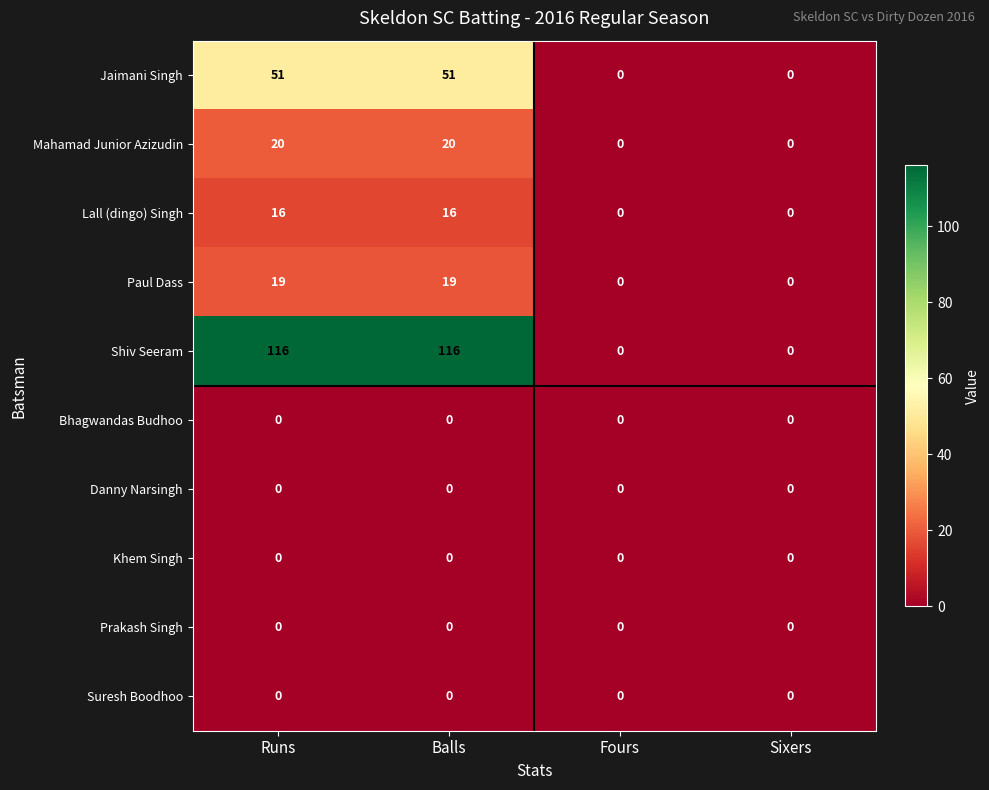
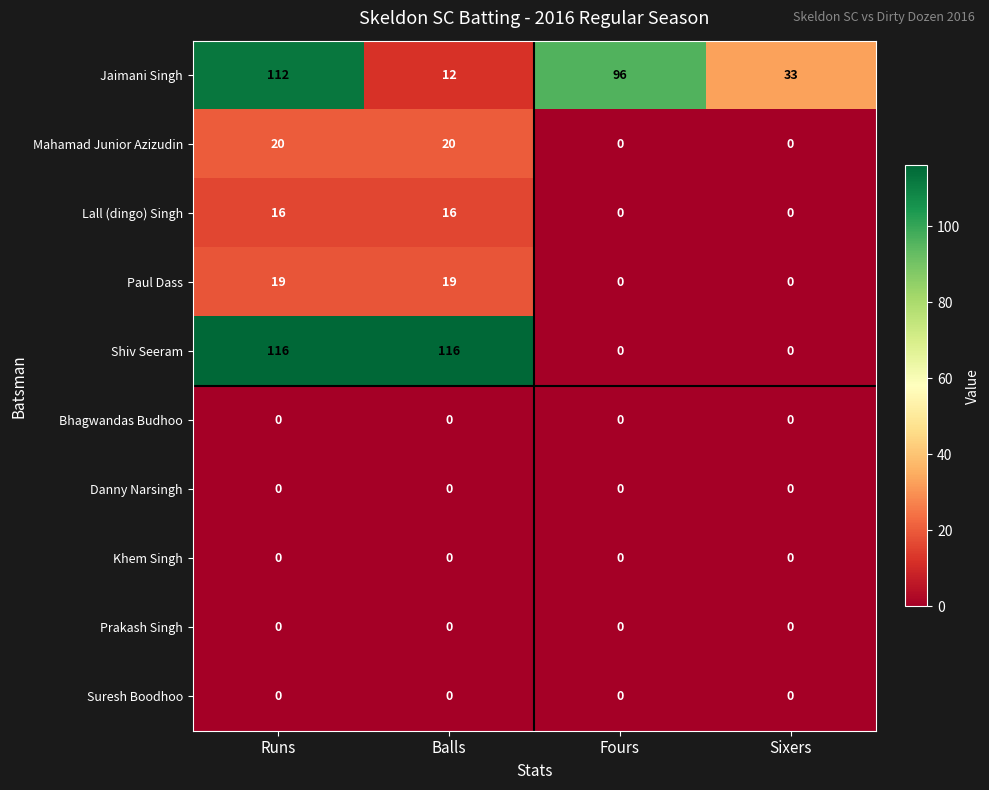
Jaimani Singh, Runs: 51 -> 112
Jaimani Singh, Balls: 51 -> 12
Jaimani Singh, Fours: 0 -> 96
Jaimani Singh, Sixers: 0 -> 33
